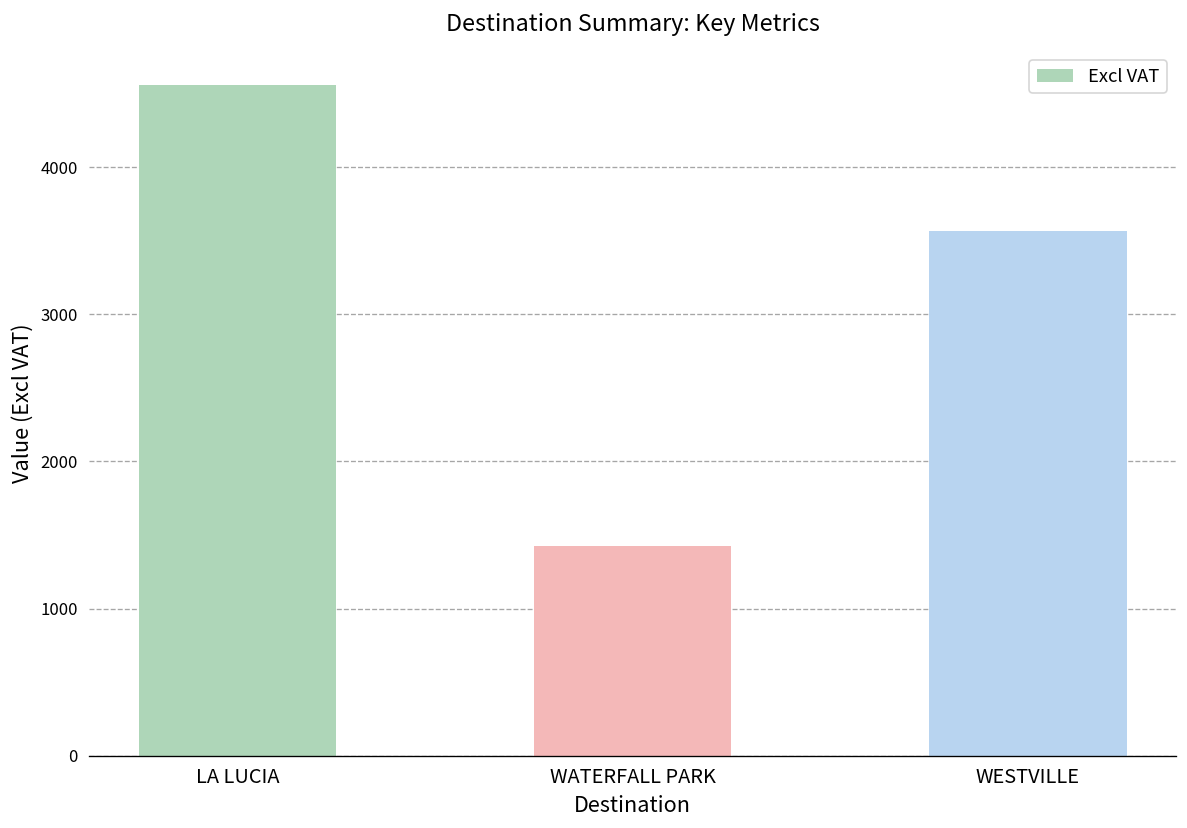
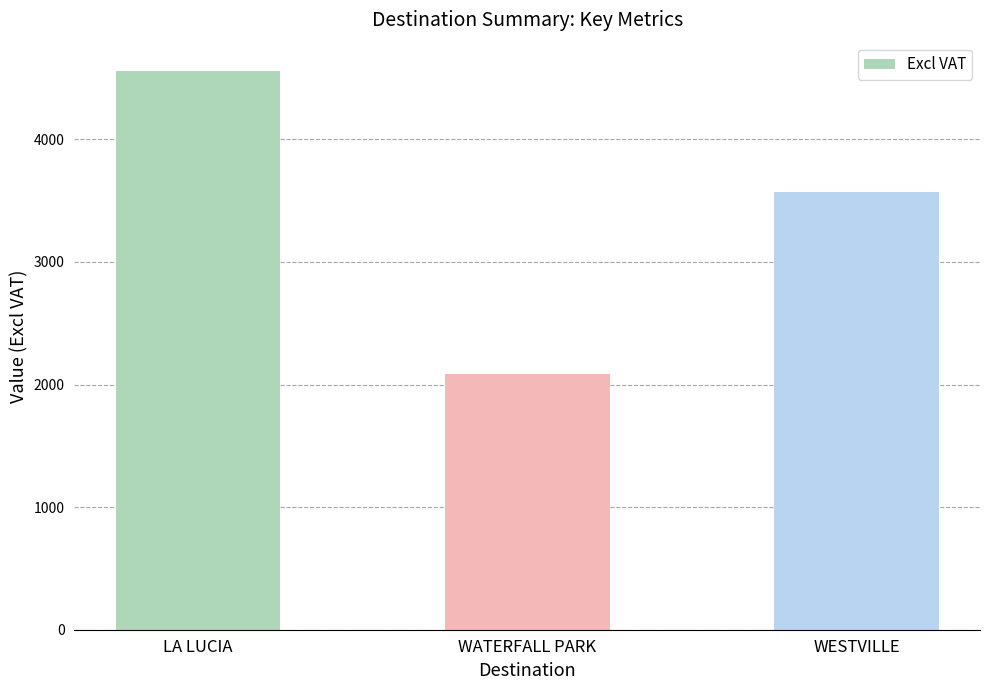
WATERFALL PARK: 1420 -> 2080
